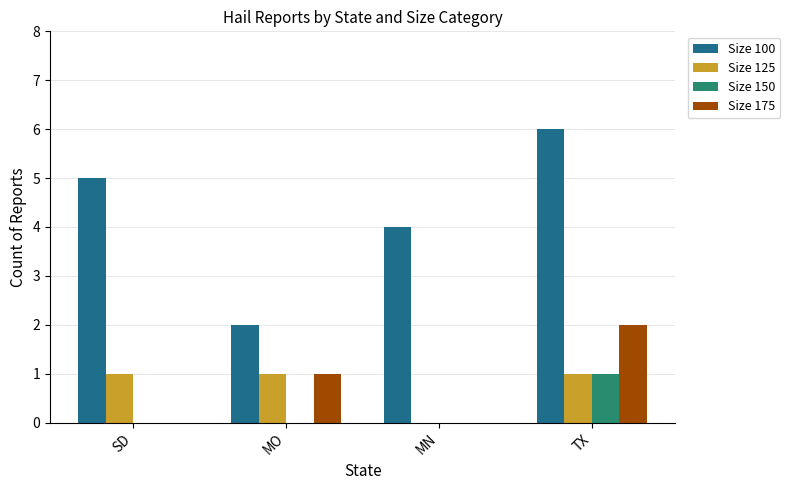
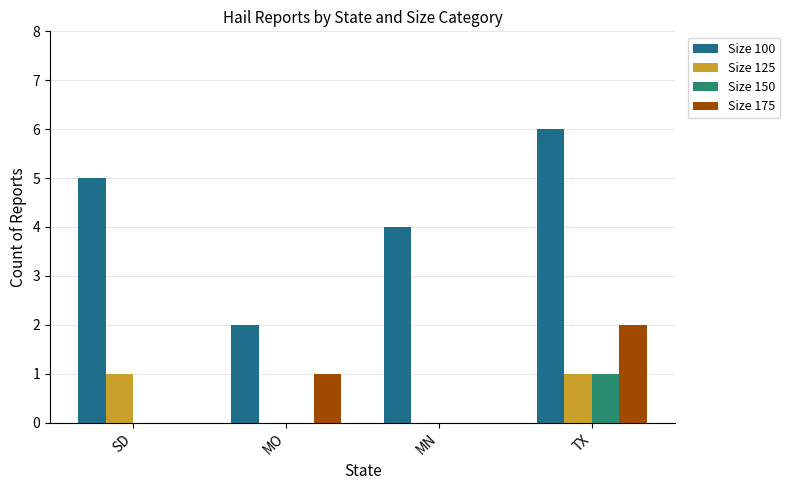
Size 125, MO: 1 -> 0
